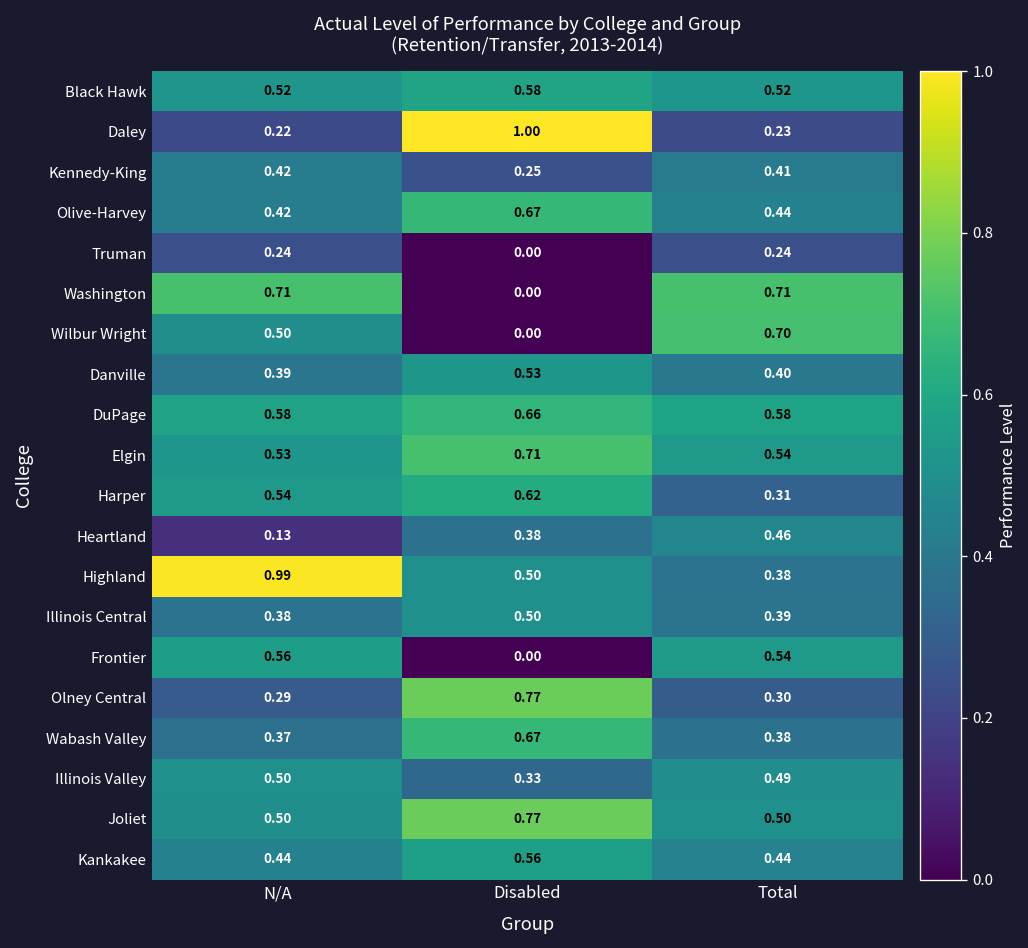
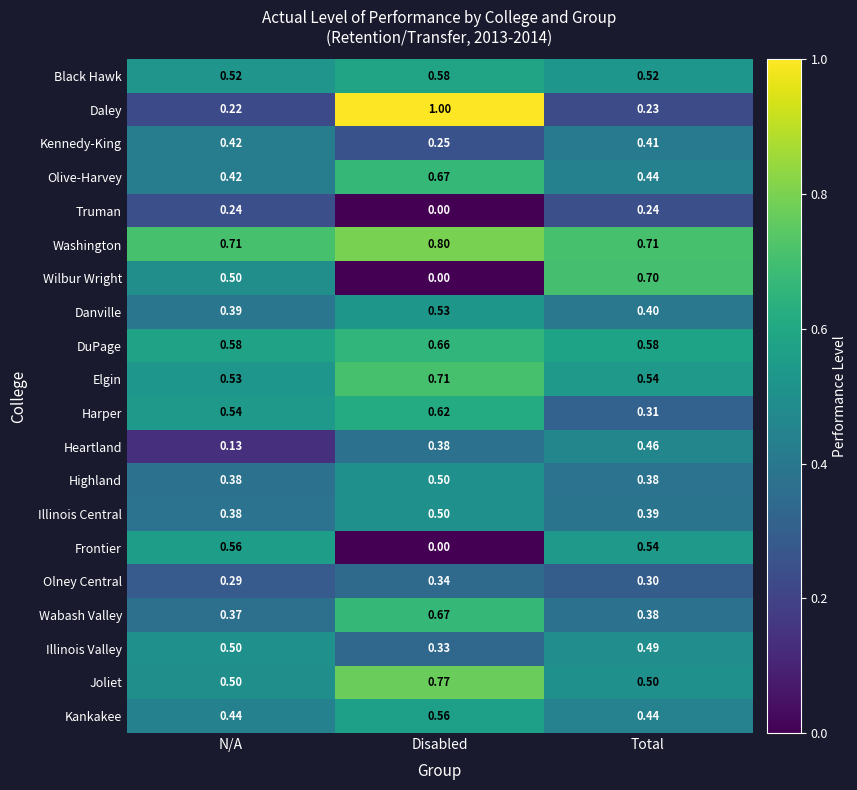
Washington, Disabled: 0.00 -> 0.80
Highland, N/A: 0.99 -> 0.38
Olney Central, Disabled: 0.77 -> 0.34
